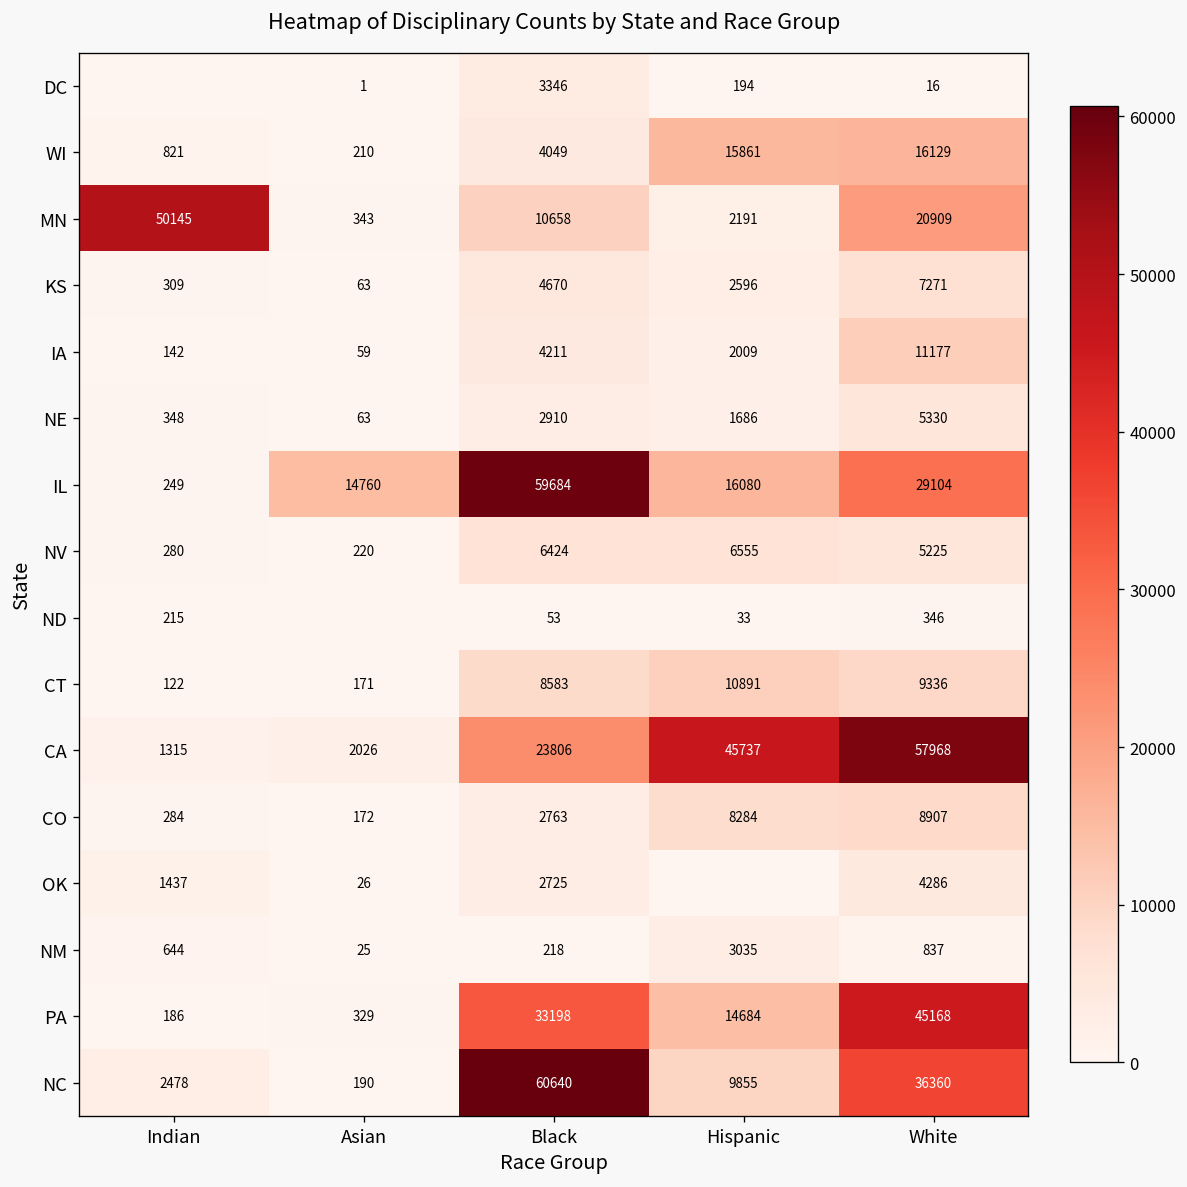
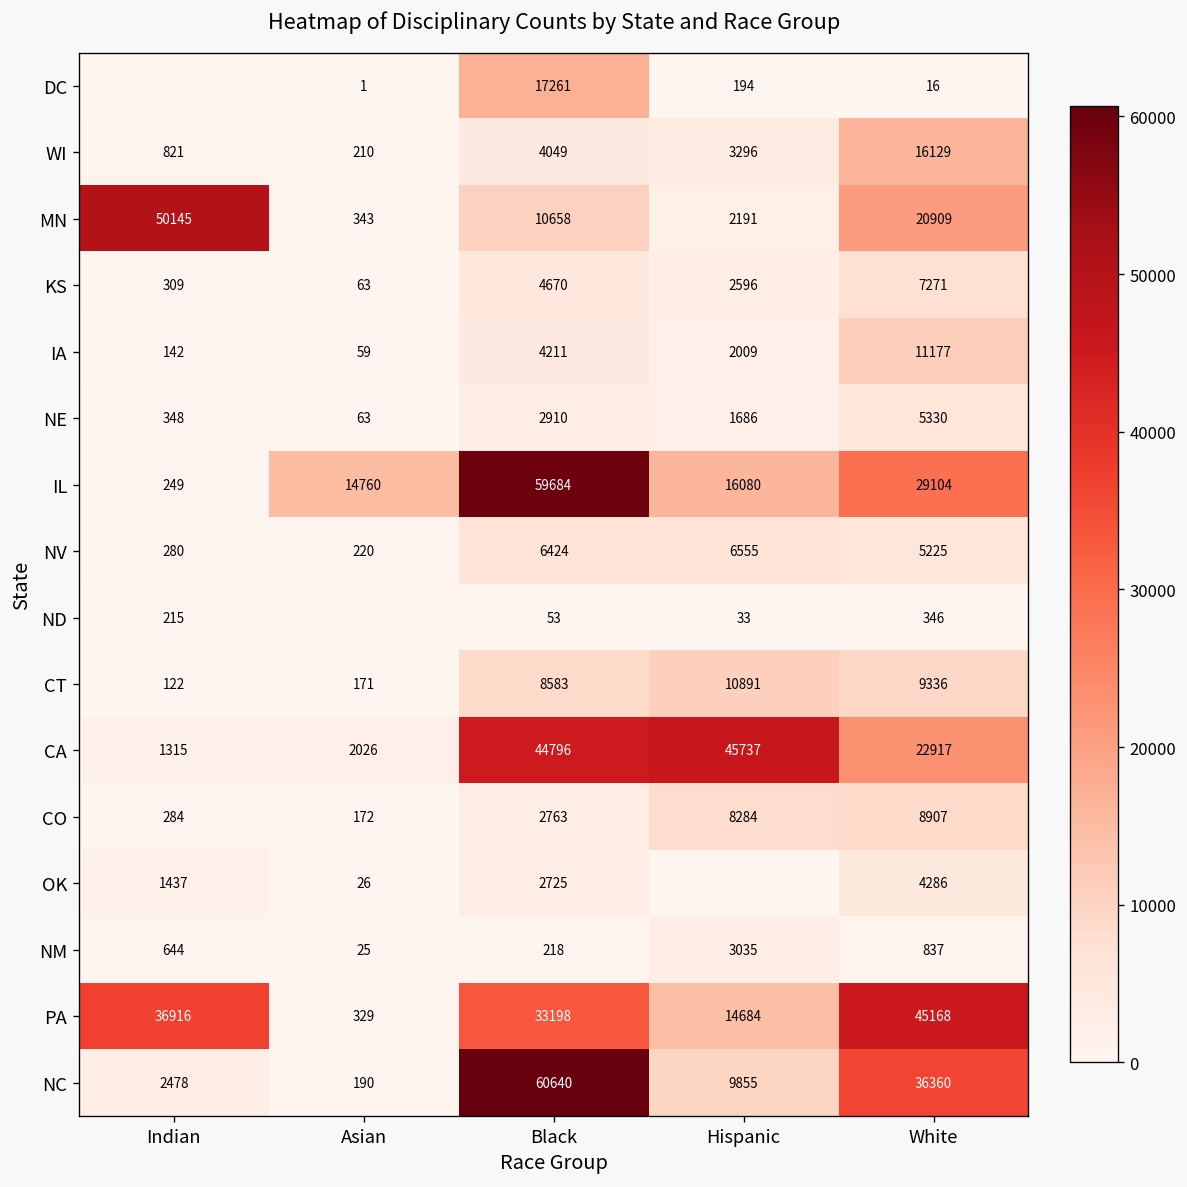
DC, Black: 3346 -> 17261
WI, Hispanic: 15861 -> 3296
CA, Black: 23806 -> 44796
CA, White: 57968 -> 22917
PA, Indian: 186 -> 36916
